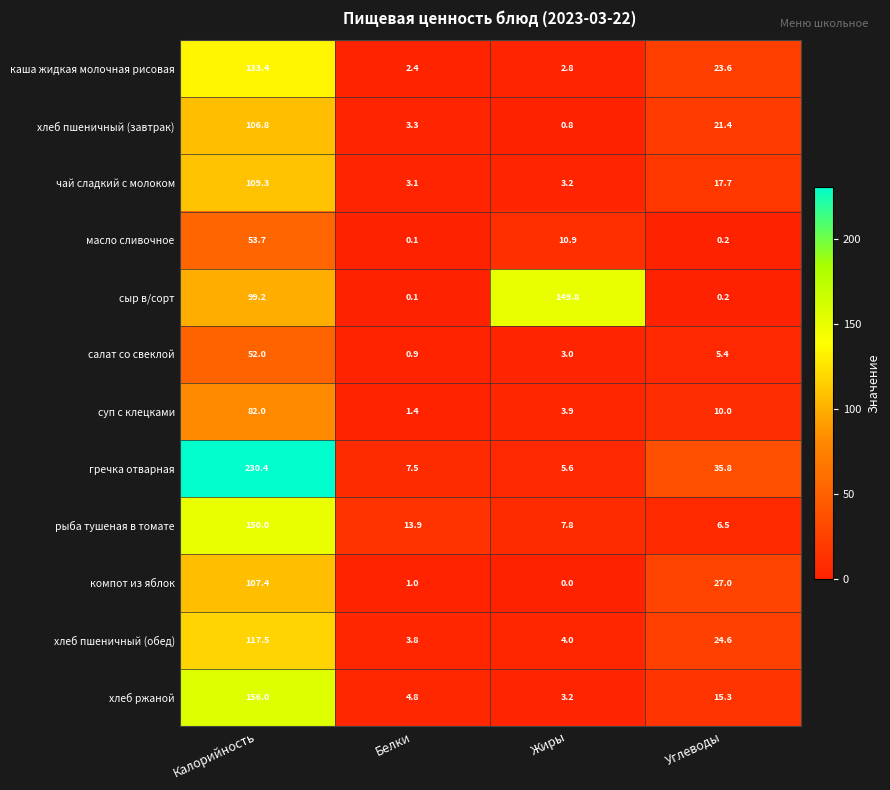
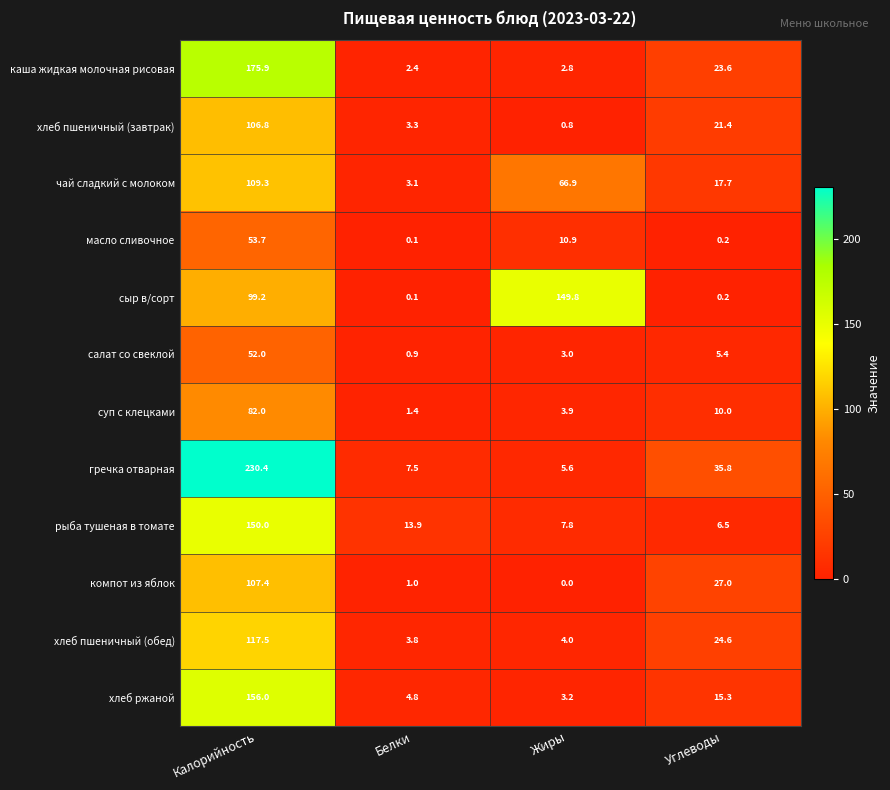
каша жидкая молочная рисовая, Калорийность: 133.4 -> 175.9
чай сладкий с молоком, Жиры: 3.2 -> 66.9
